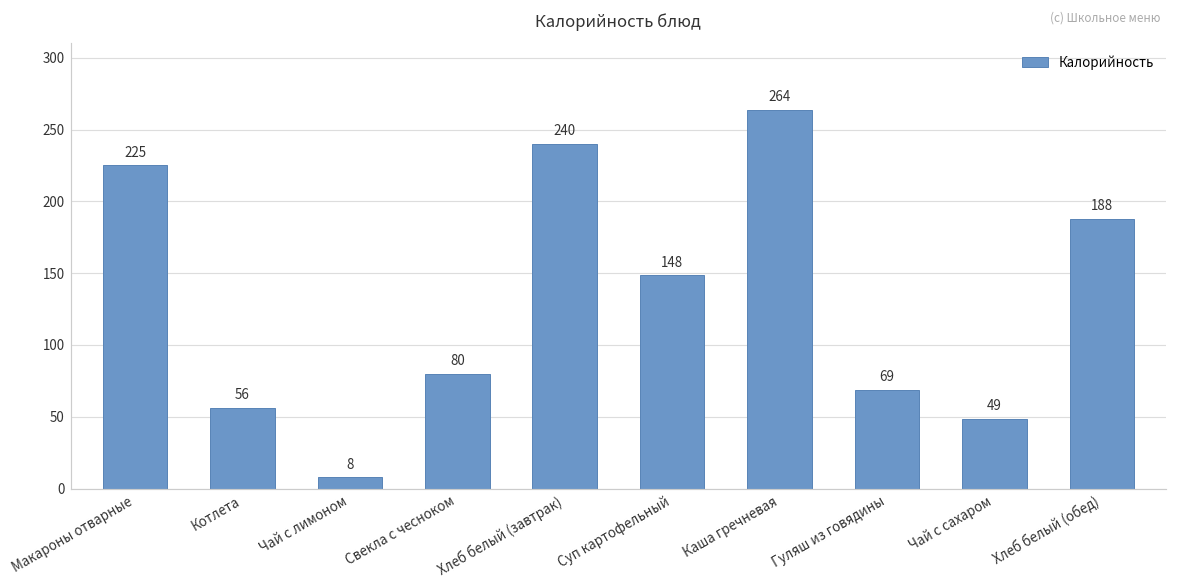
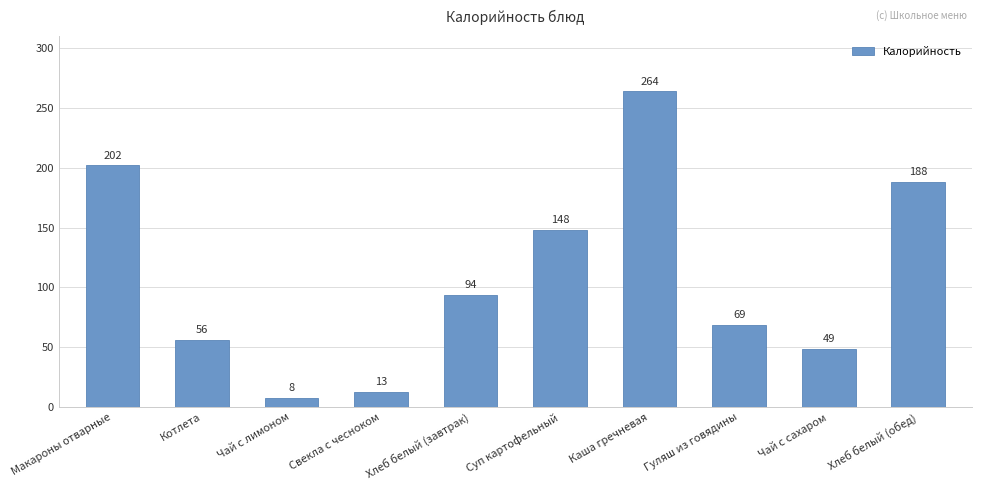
Макароны отварные: 225 -> 202
Свекла с чесноком: 80 -> 13
Хлеб белый (завтрак): 240 -> 94
